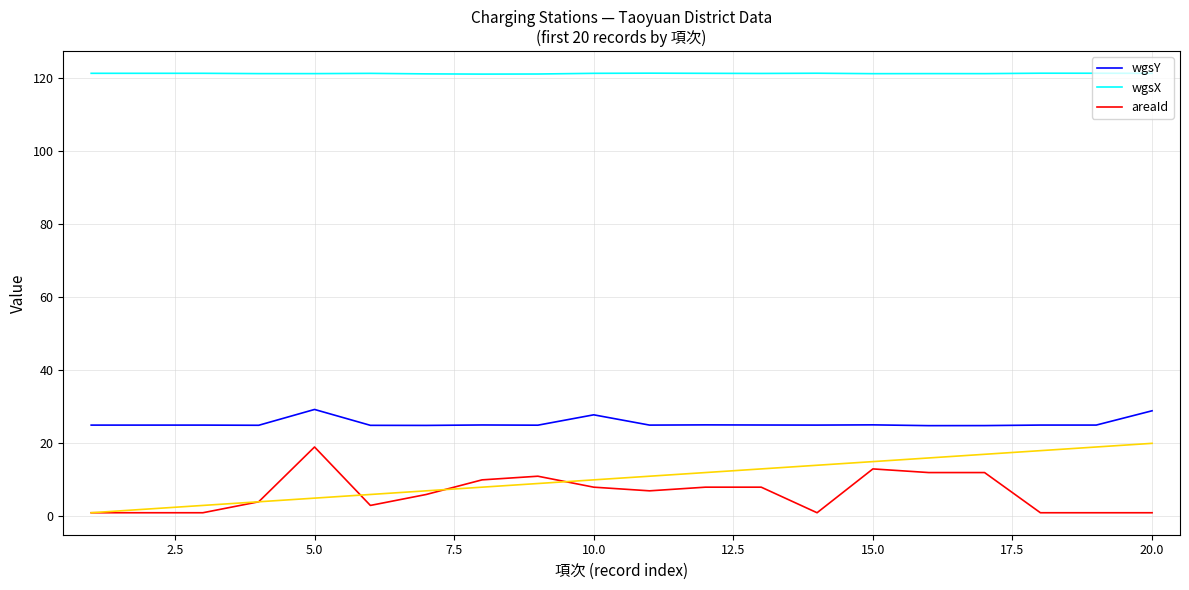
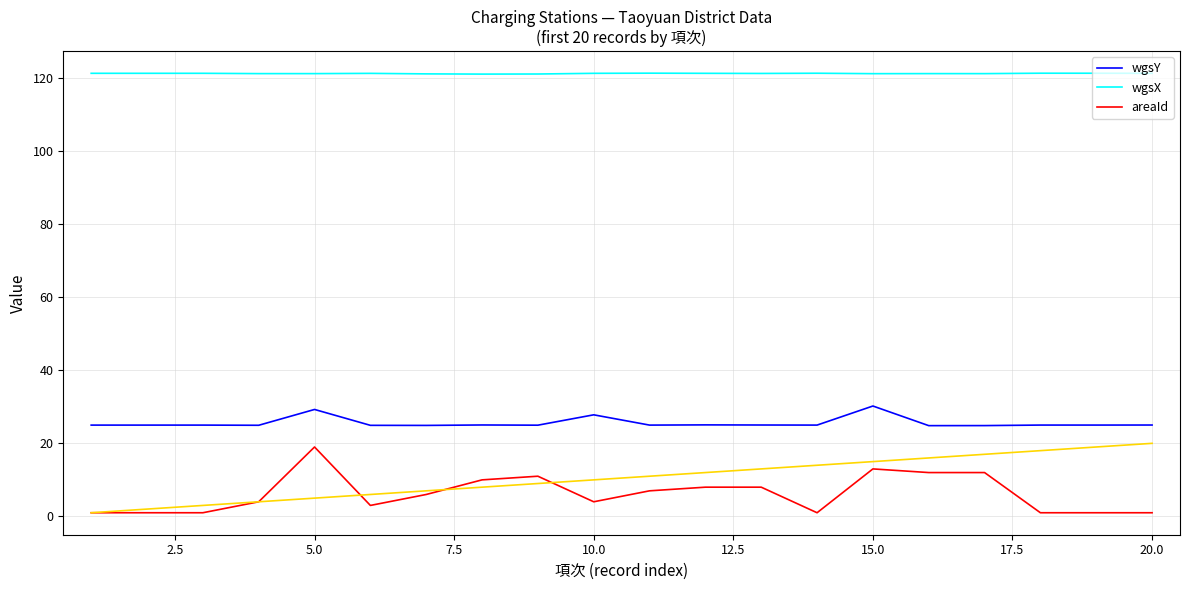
areaId, 10.0: 8 -> 4
wgsY, 15.0: 25 -> 30
wgsY, 20.0: 29 -> 25
